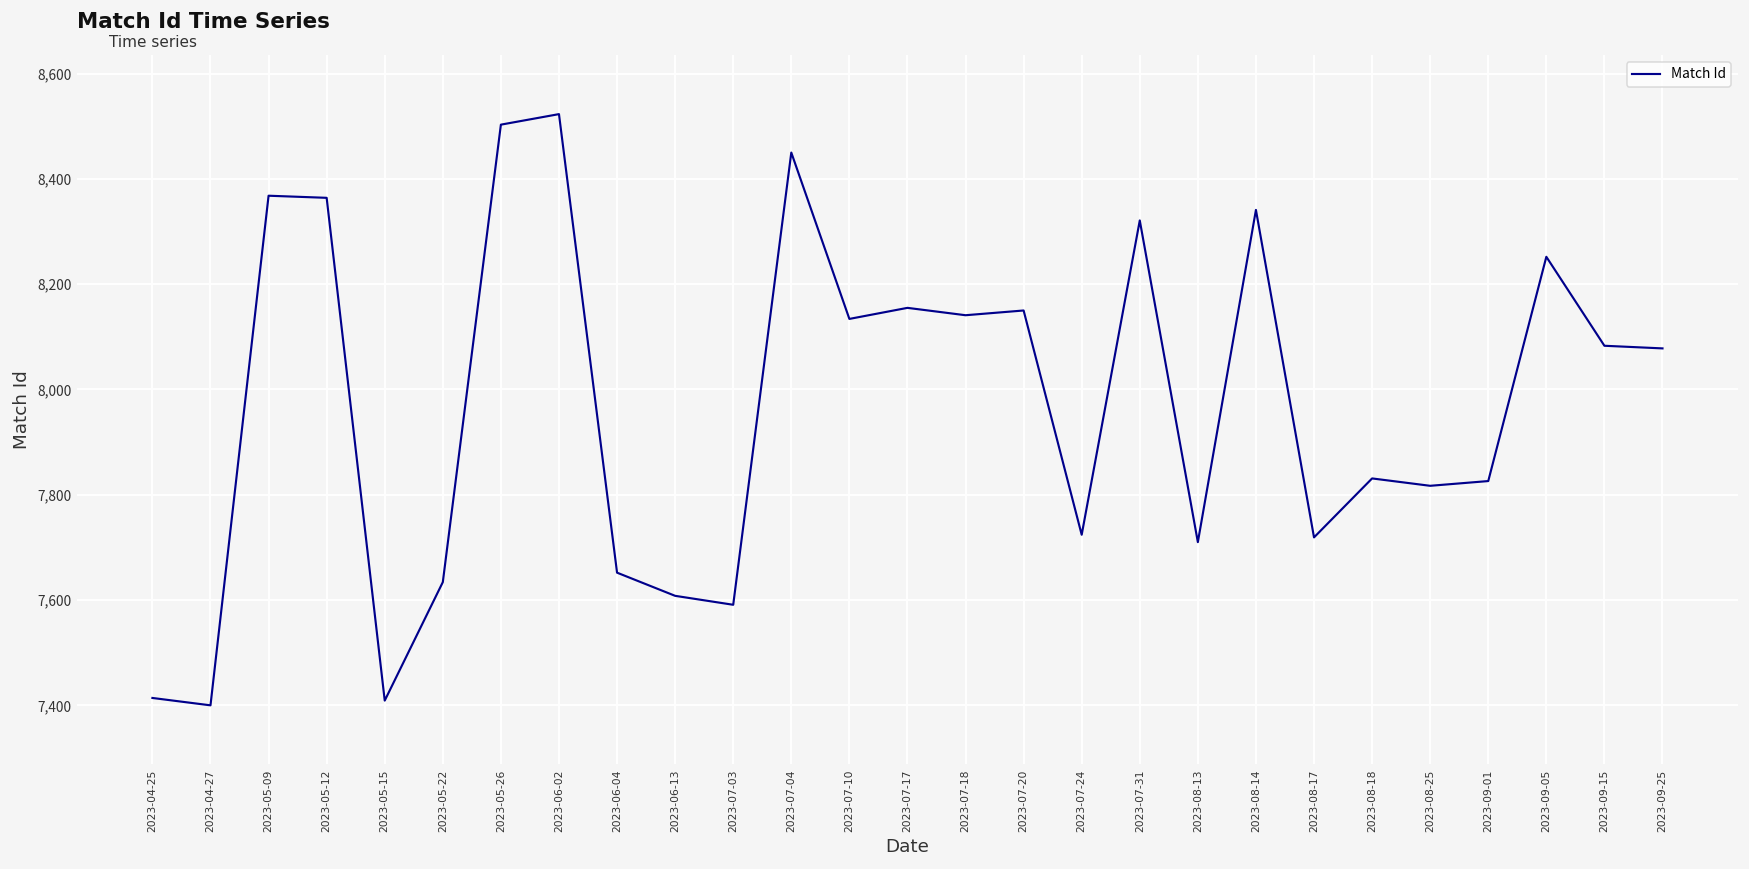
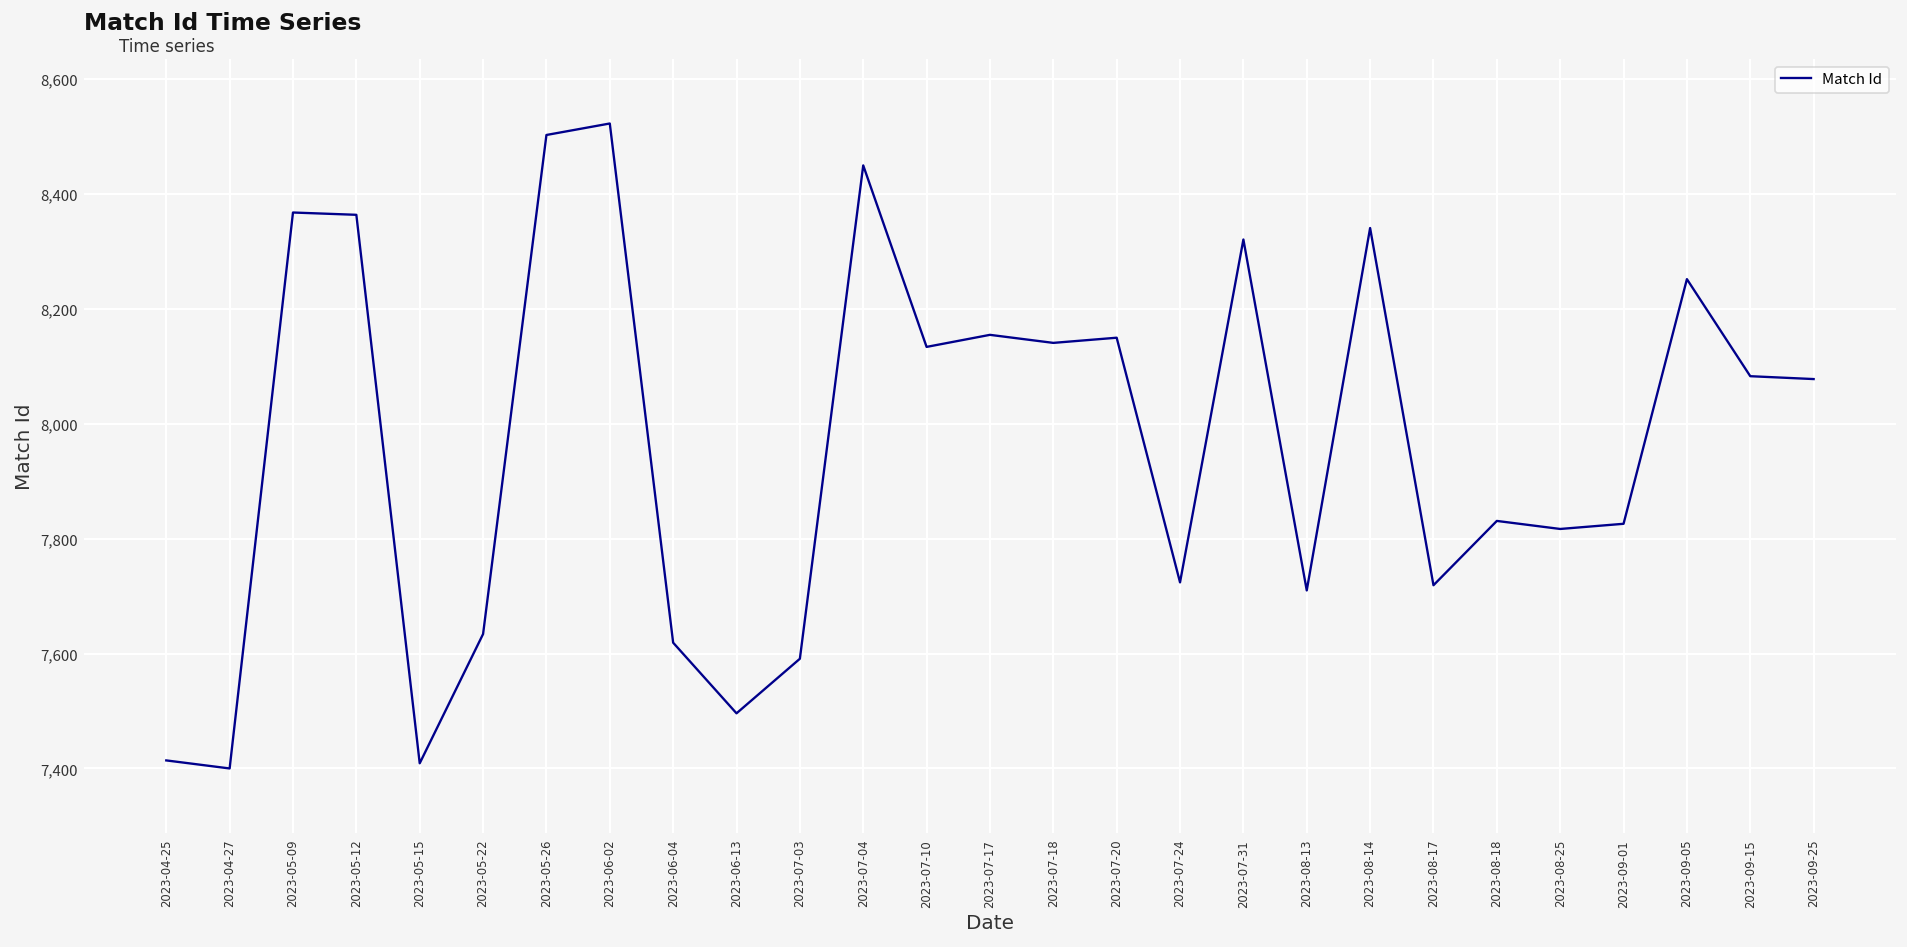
2023-06-04: 7,650 -> 7,620
2023-06-13: 7,610 -> 7,500
